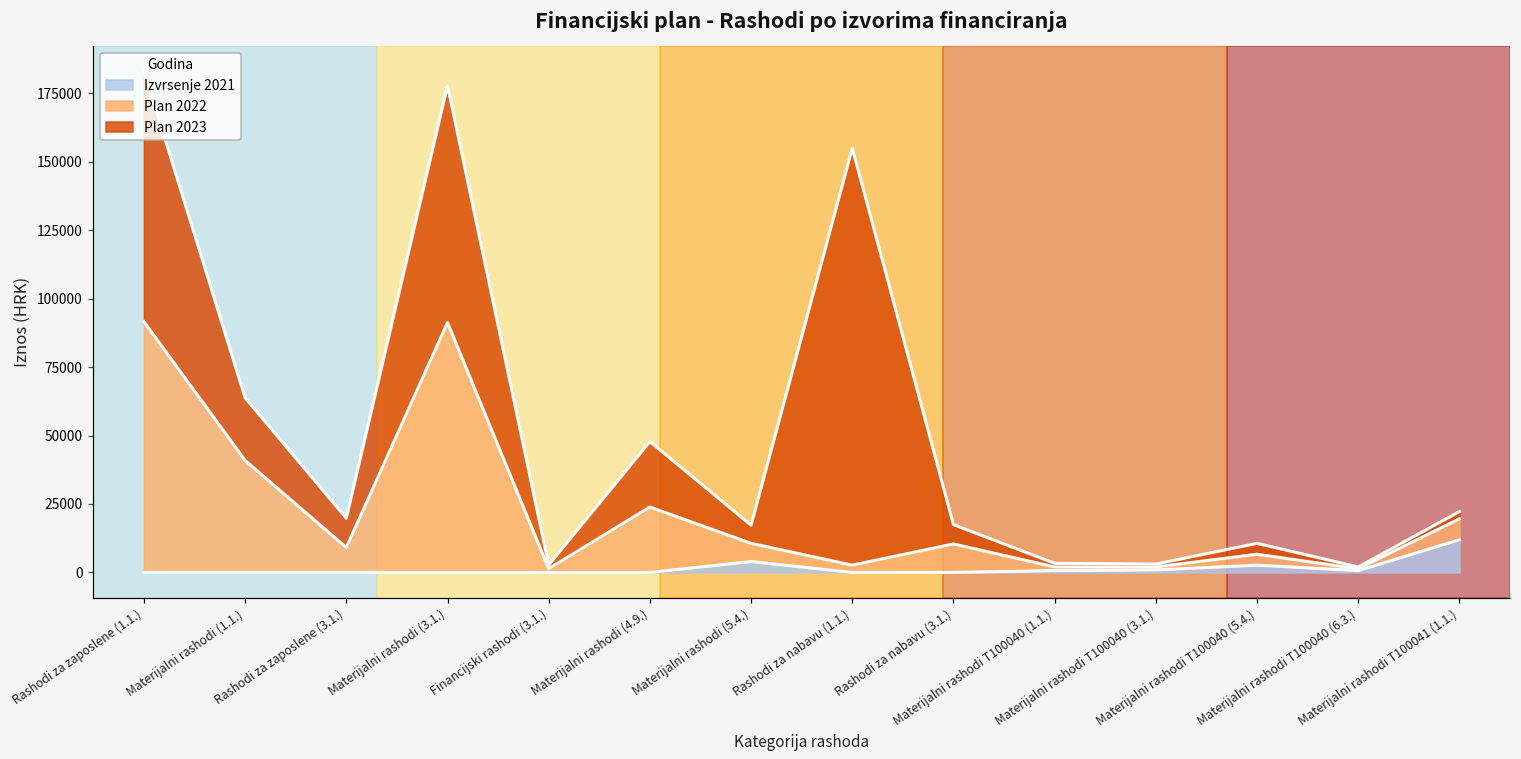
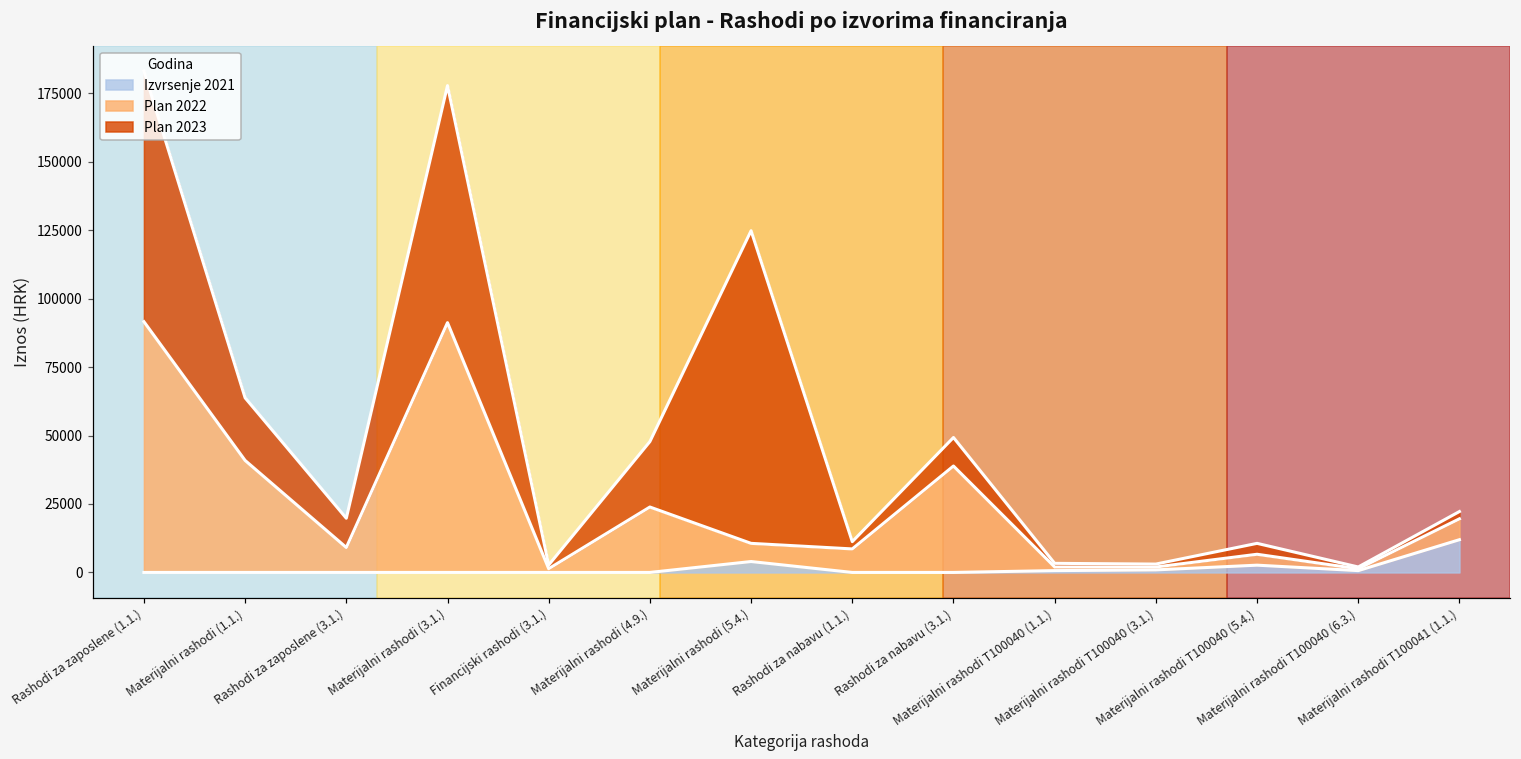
Plan 2023, Materijalni rashodi (5.4.): 7000 -> 114000
Plan 2022, Rashodi za nabavu (1.1.): 3000 -> 9000
Plan 2023, Rashodi za nabavu (1.1.): 152000 -> 3000
Plan 2022, Rashodi za nabavu (3.1.): 10000 -> 39000
Plan 2023, Rashodi za nabavu (3.1.): 7000 -> 10000
